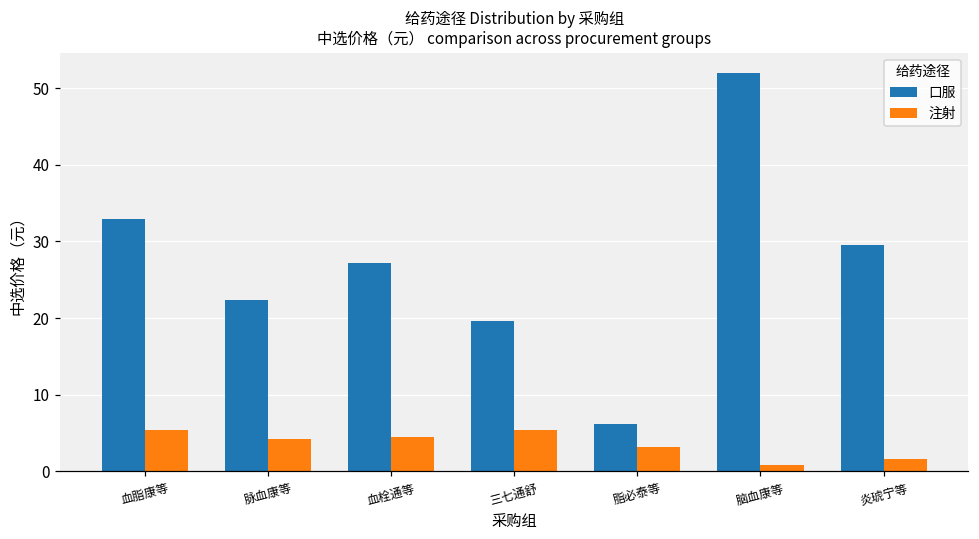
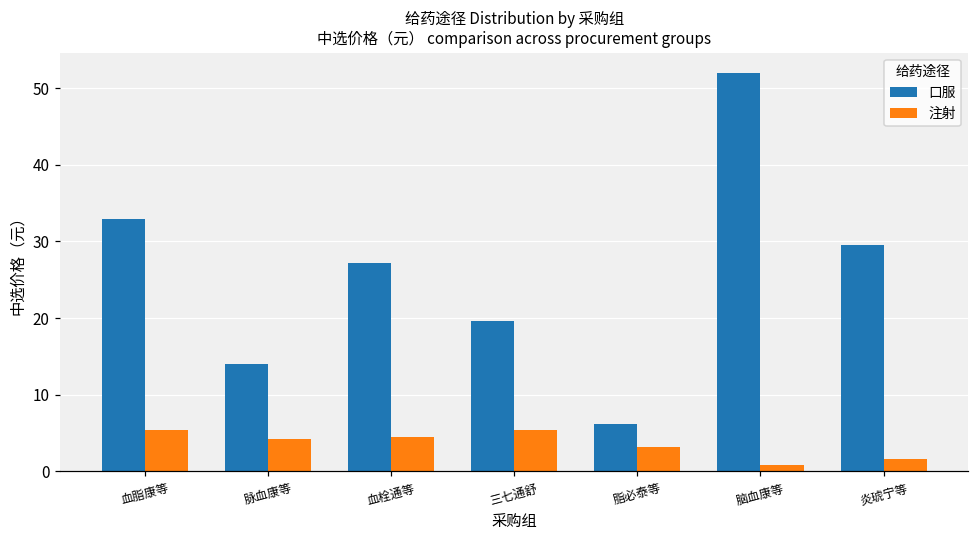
口服, 脉血康等: 22 -> 14
